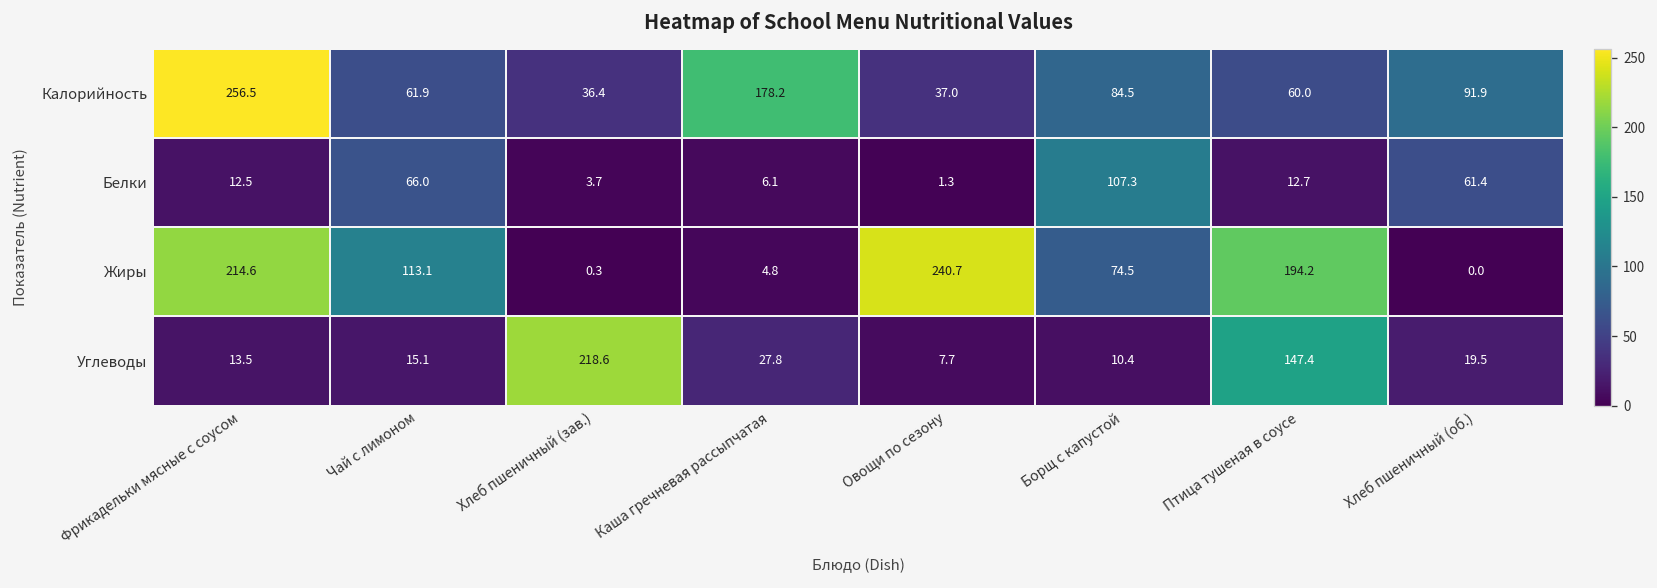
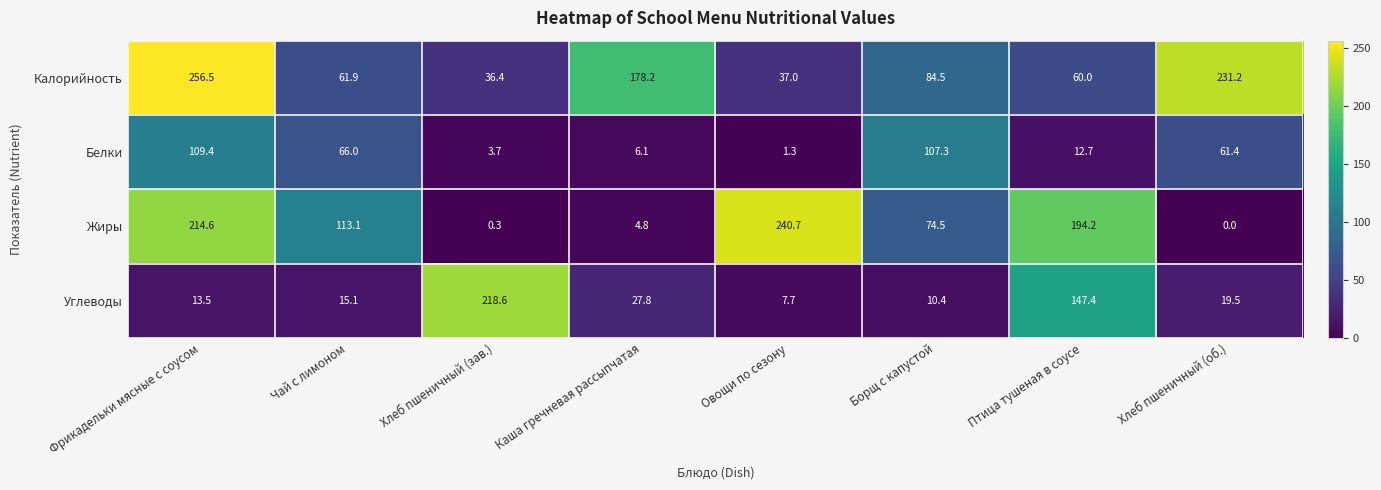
Калорийность, Хлеб пшеничный (об.): 91.9 -> 231.2
Белки, Фрикадельки мясные с соусом: 12.5 -> 109.4
